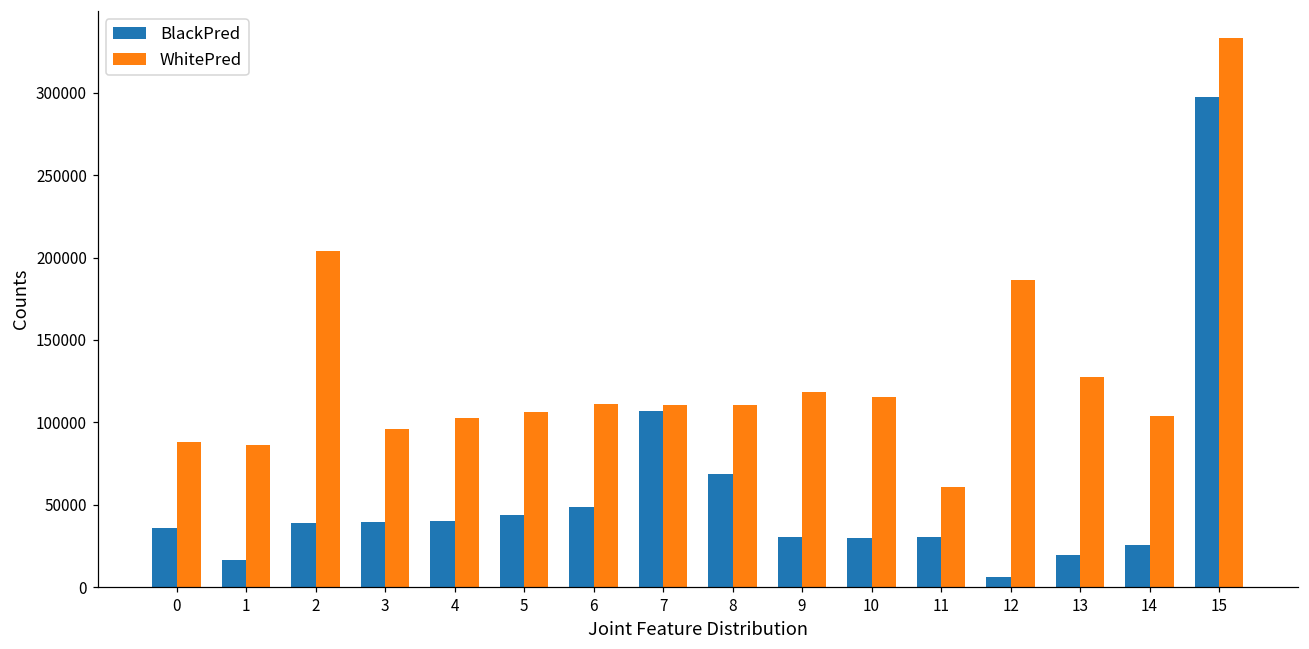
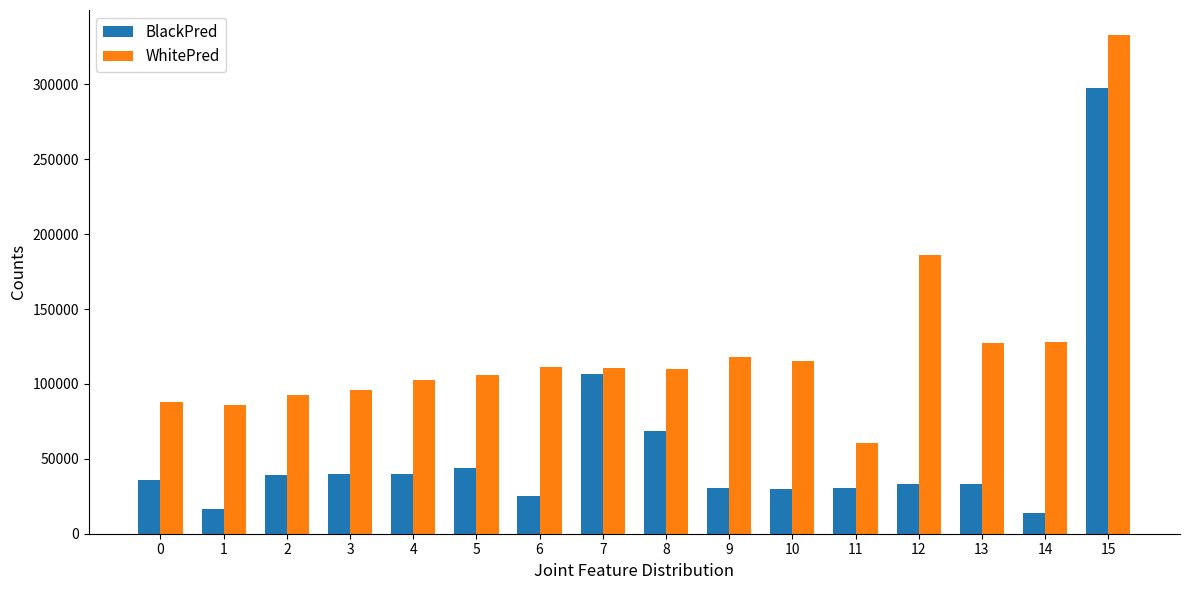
WhitePred, 2: 204000 -> 92000
BlackPred, 6: 48000 -> 25000
BlackPred, 12: 6000 -> 33000
BlackPred, 13: 19000 -> 33000
BlackPred, 14: 26000 -> 14000
WhitePred, 14: 104000 -> 128000
